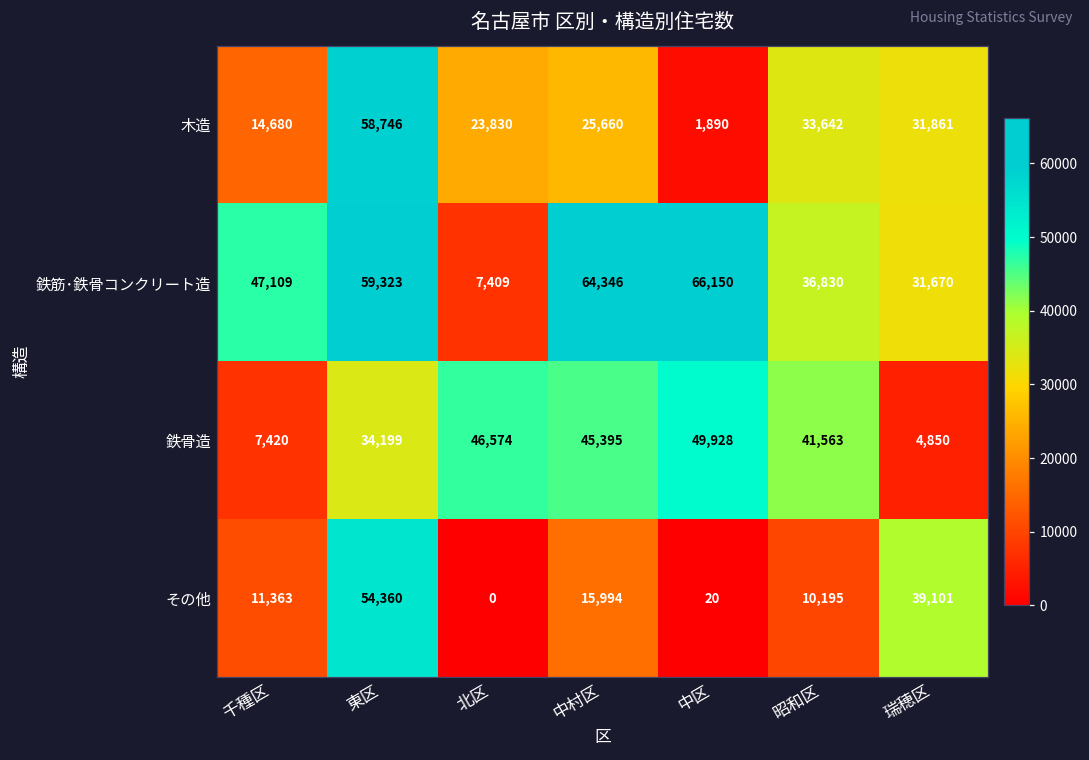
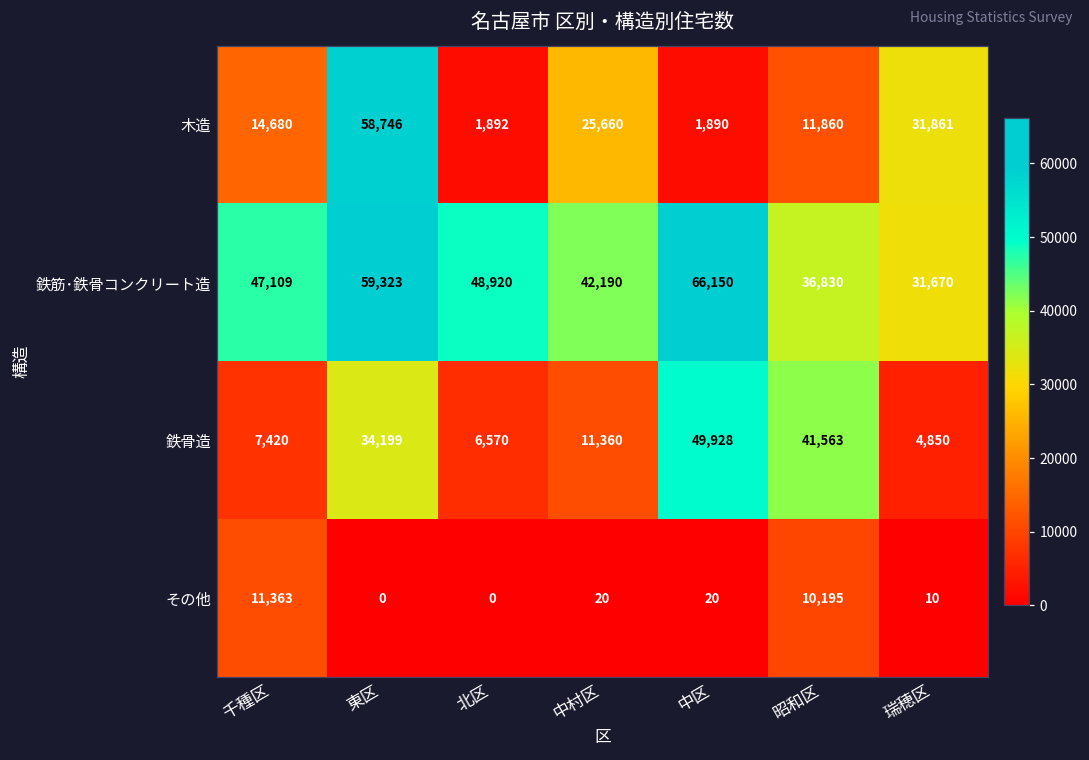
木造, 北区: 23,830 -> 1,892
木造, 昭和区: 33,642 -> 11,860
鉄筋･鉄骨コンクリート造, 北区: 7,409 -> 48,920
鉄筋･鉄骨コンクリート造, 中村区: 64,346 -> 42,190
鉄骨造, 北区: 46,574 -> 6,570
鉄骨造, 中村区: 45,395 -> 11,360
その他, 東区: 54,360 -> 0
その他, 中村区: 15,994 -> 20
その他, 瑞穂区: 39,101 -> 10
